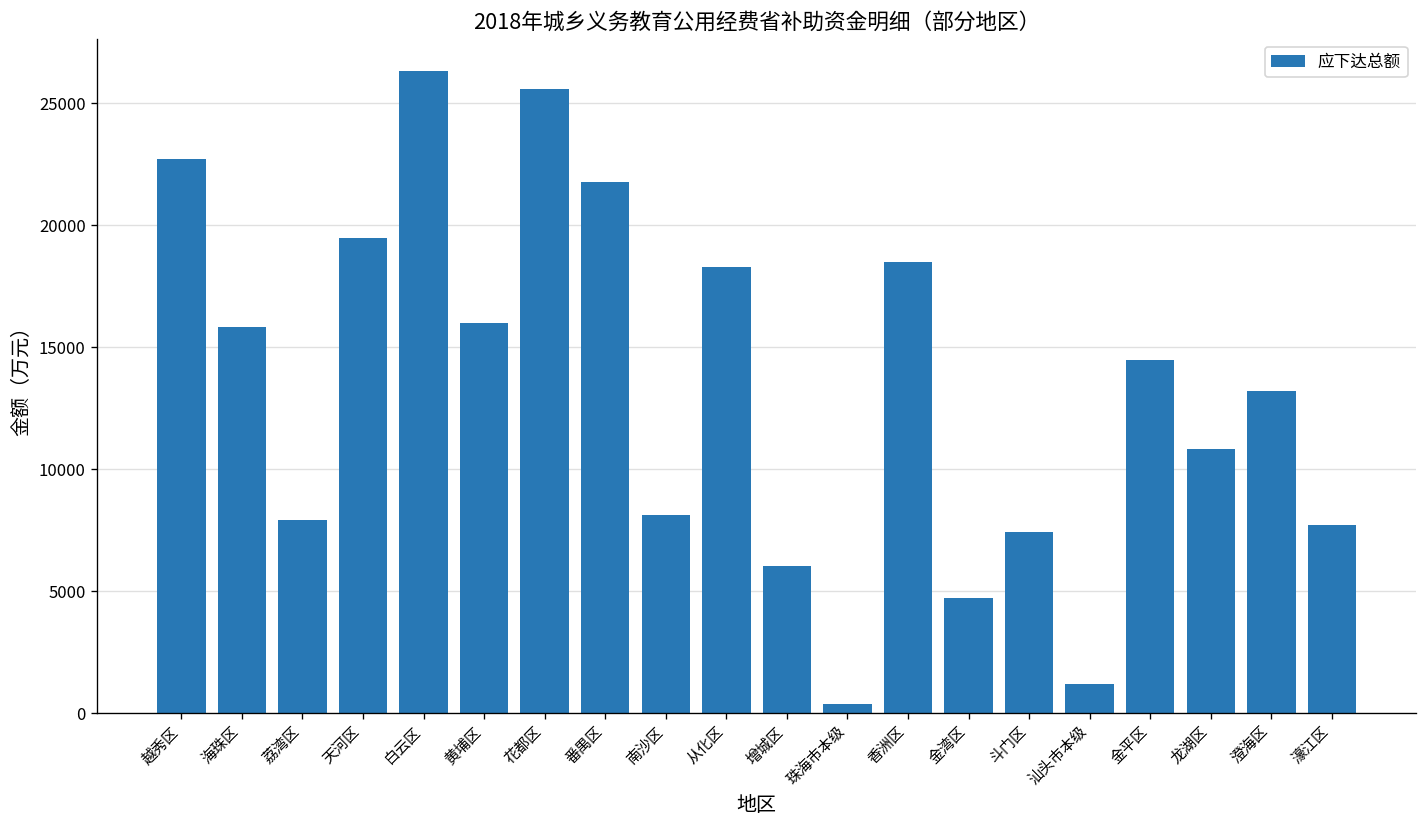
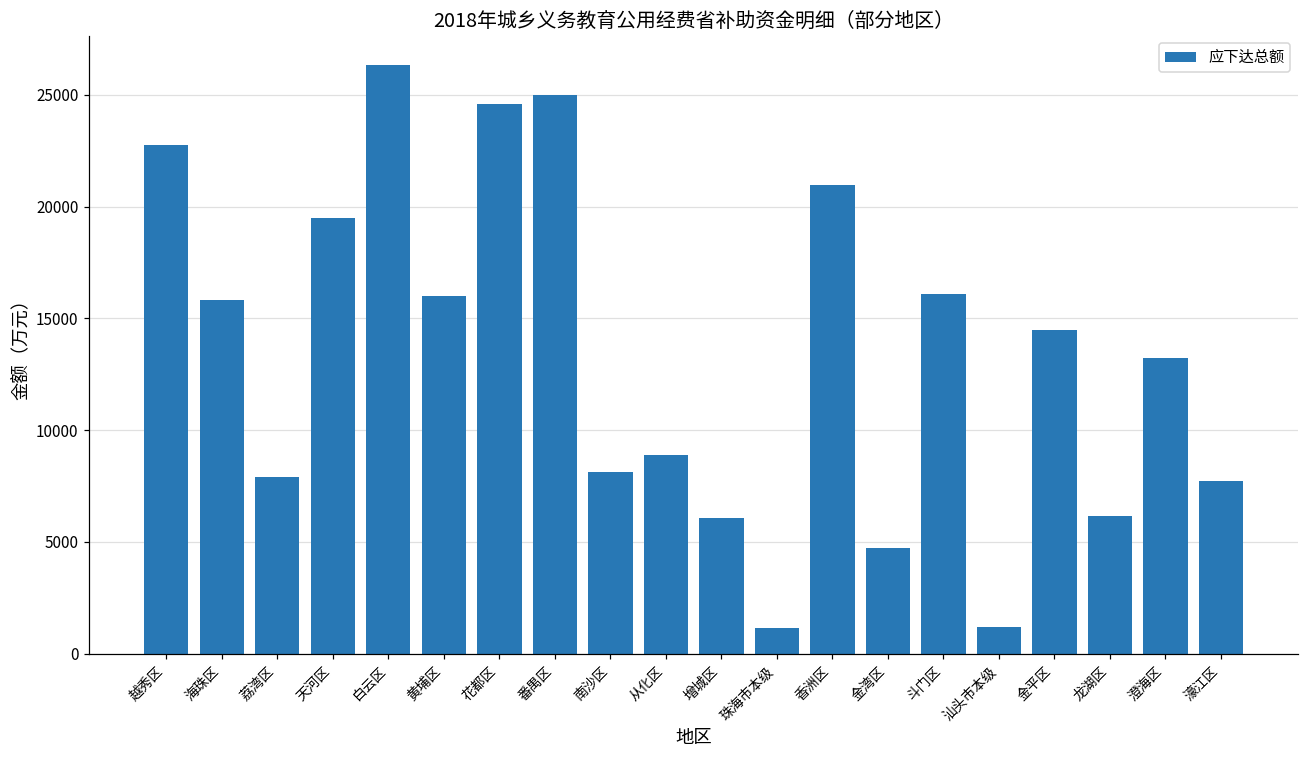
花都区: 25600 -> 24600
番禺区: 21800 -> 25000
从化区: 18300 -> 8900
珠海市本级: 400 -> 1200
香洲区: 18500 -> 20900
斗门区: 7400 -> 16100
龙湖区: 10800 -> 6200
